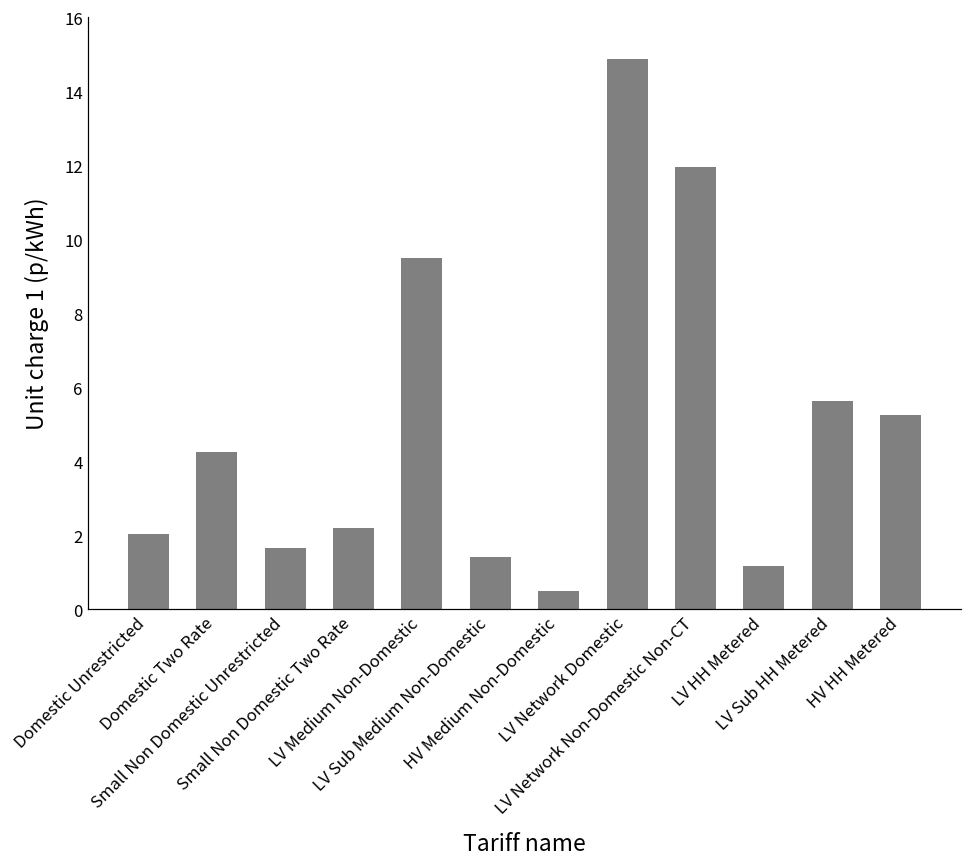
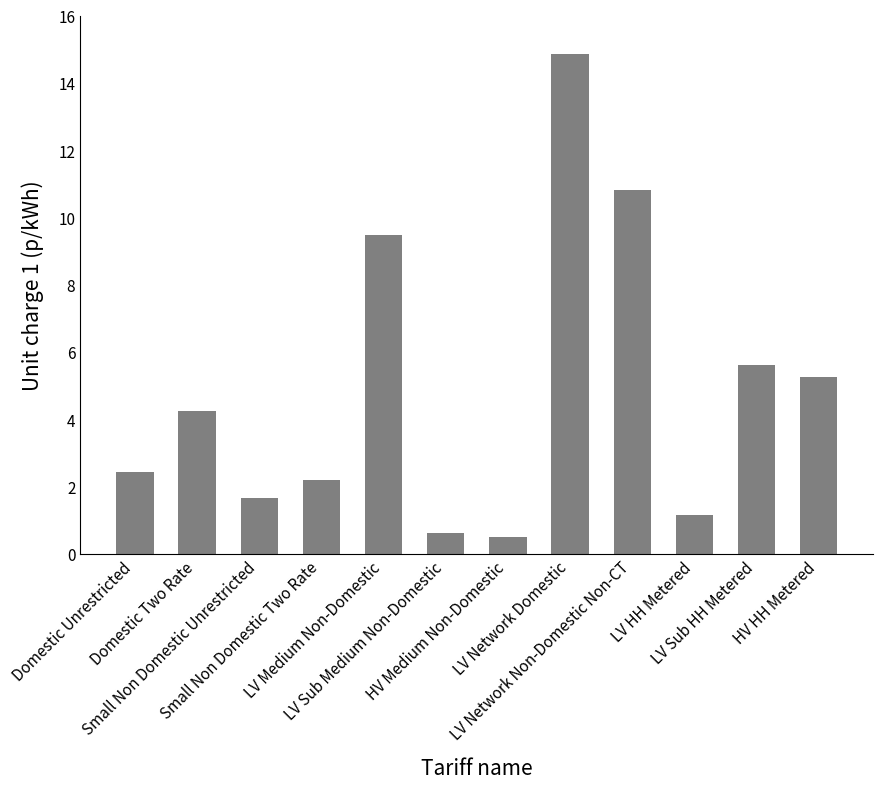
Domestic Unrestricted: 2.0 -> 2.4
LV Sub Medium Non-Domestic: 1.4 -> 0.6
LV Network Non-Domestic Non-CT: 11.9 -> 10.8
